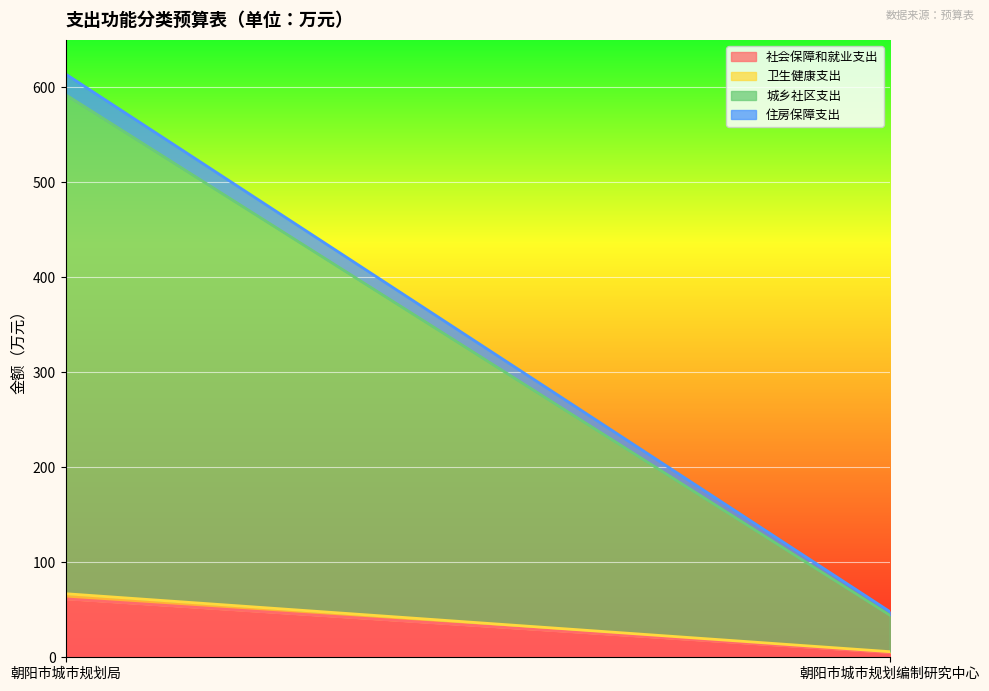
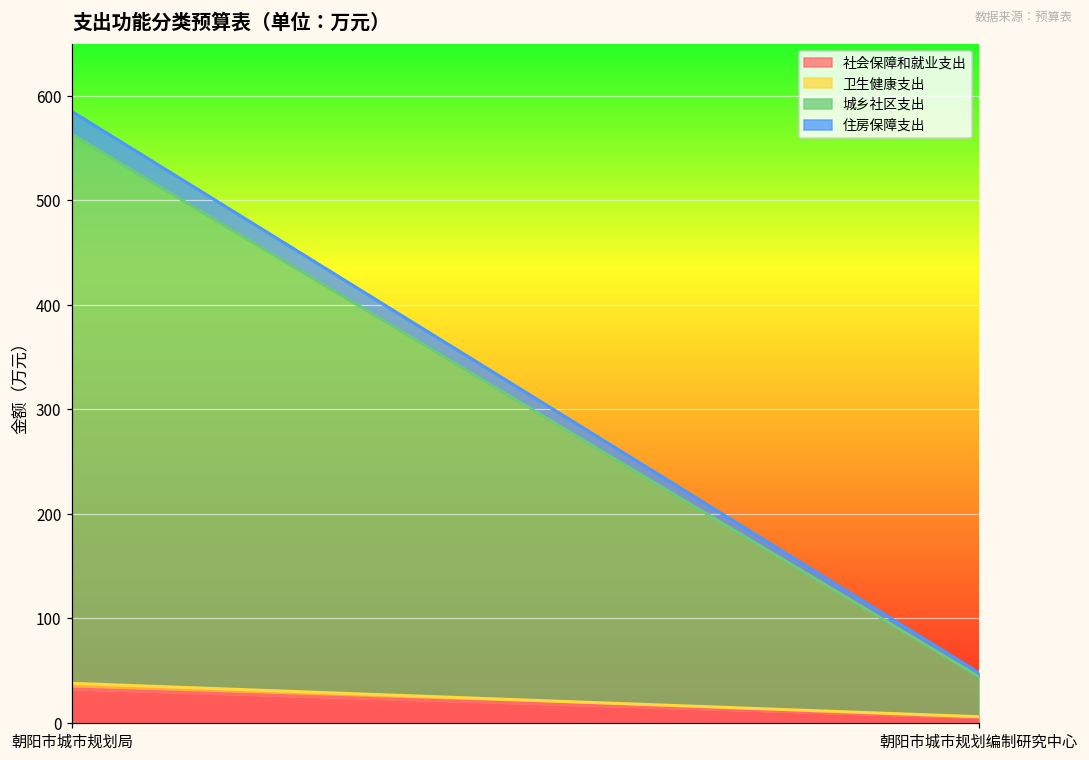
社会保障和就业支出, 朝阳市城市规划局: 60 -> 30
